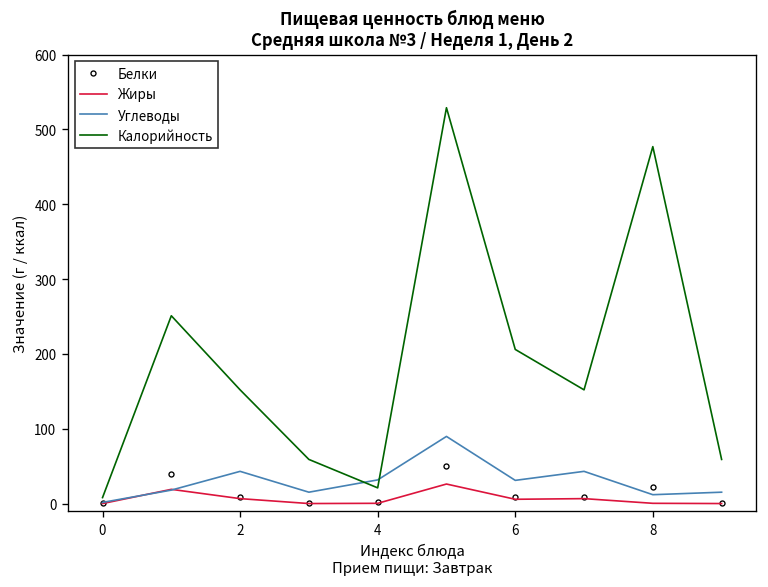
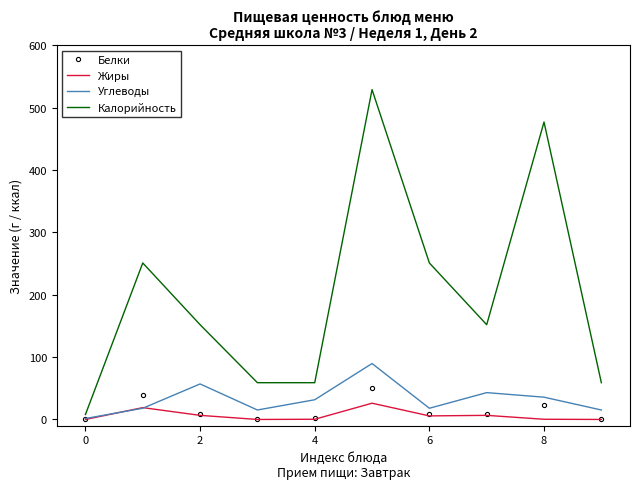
Углеводы, 2: 40 -> 60
Калорийность, 4: 20 -> 60
Углеводы, 6: 30 -> 20
Калорийность, 6: 210 -> 250
Углеводы, 8: 10 -> 40
